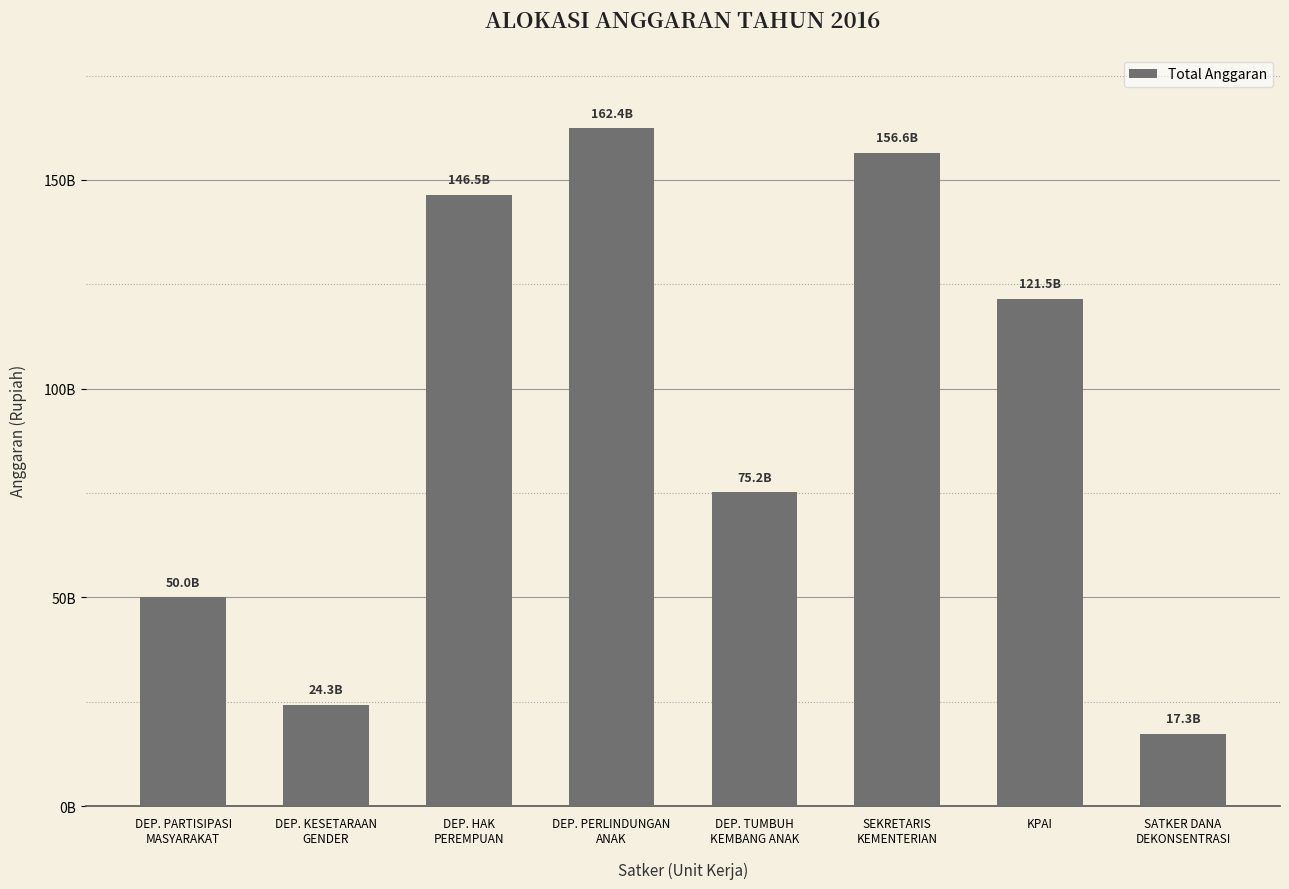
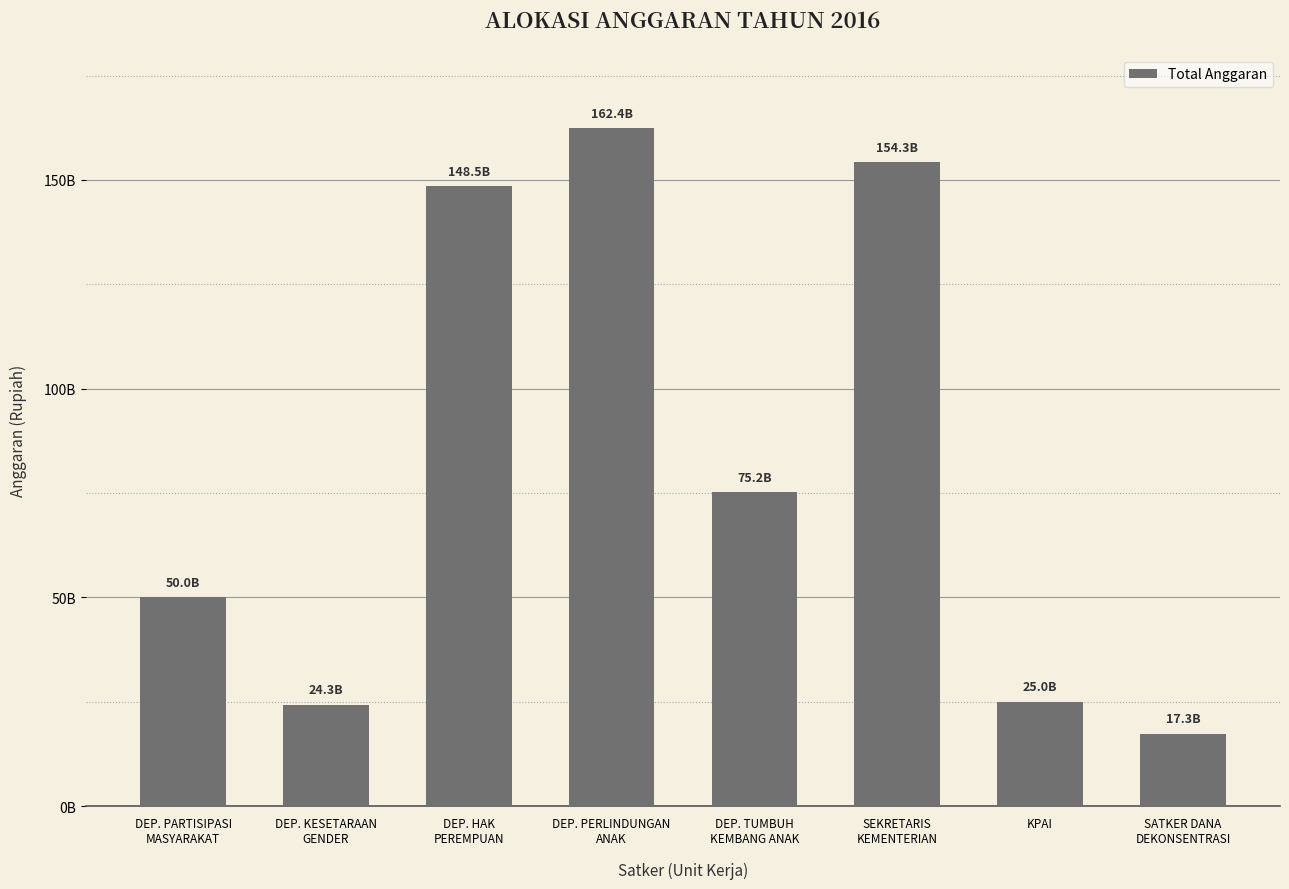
DEP. HAK PEREMPUAN: 146.5B -> 148.5B
SEKRETARIS KEMENTERIAN: 156.6B -> 154.3B
KPAI: 121.5B -> 25.0B
